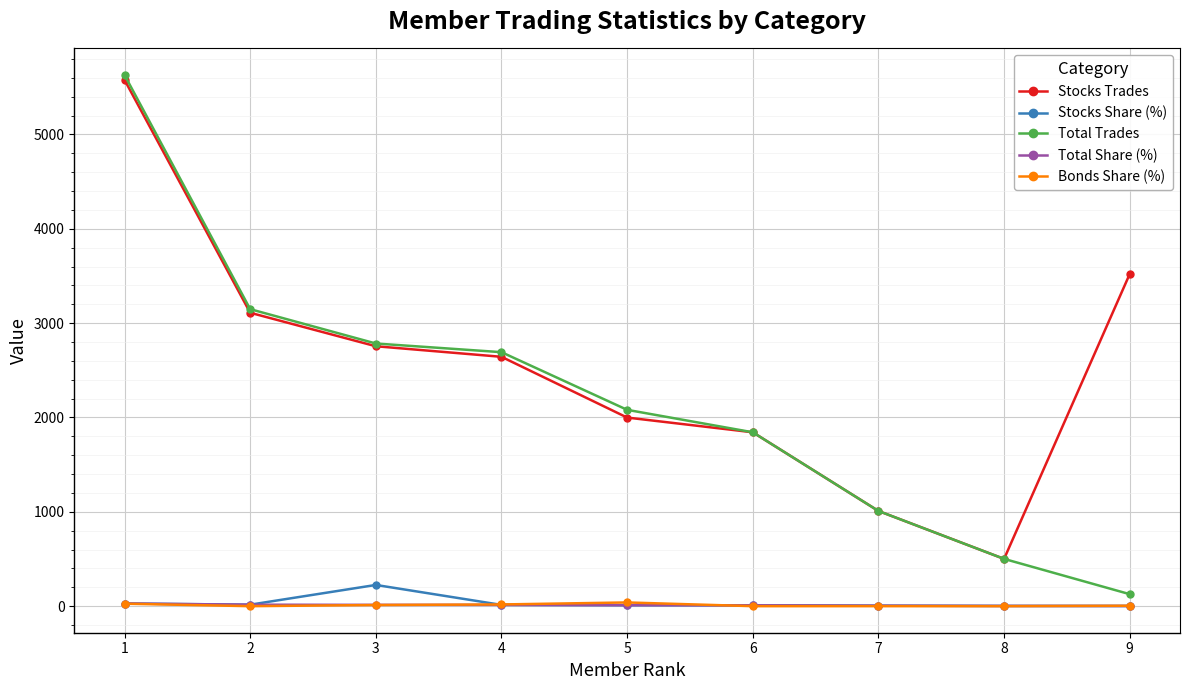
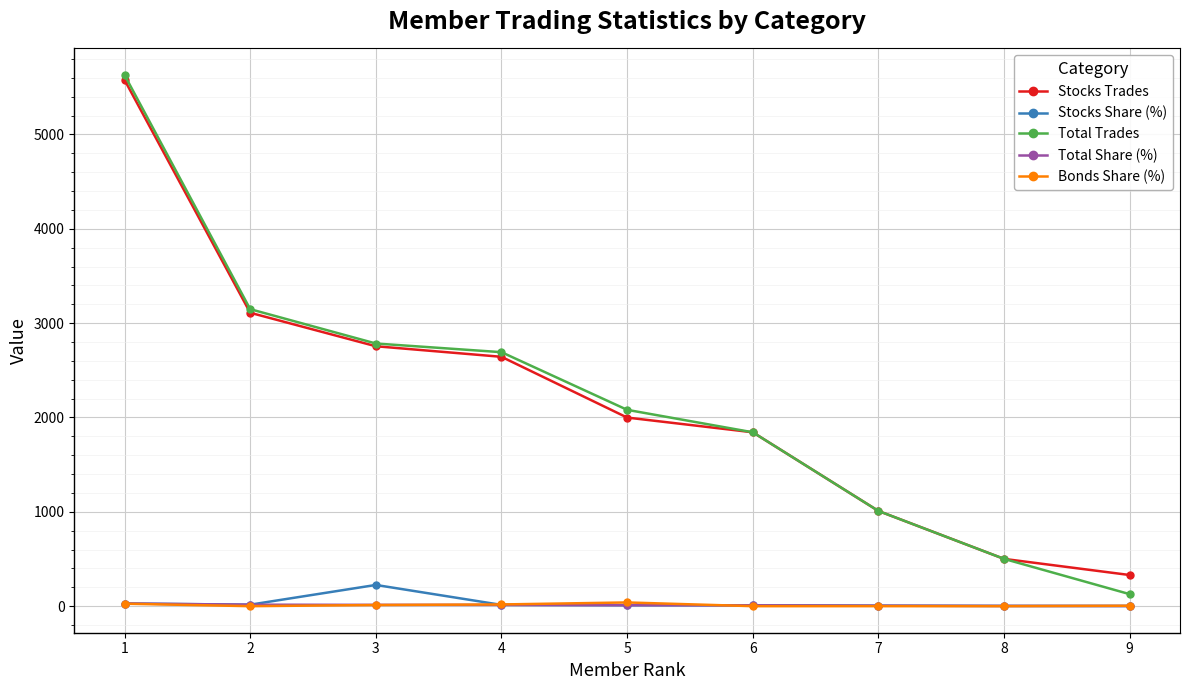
Stocks Trades, 9: 3500 -> 300
